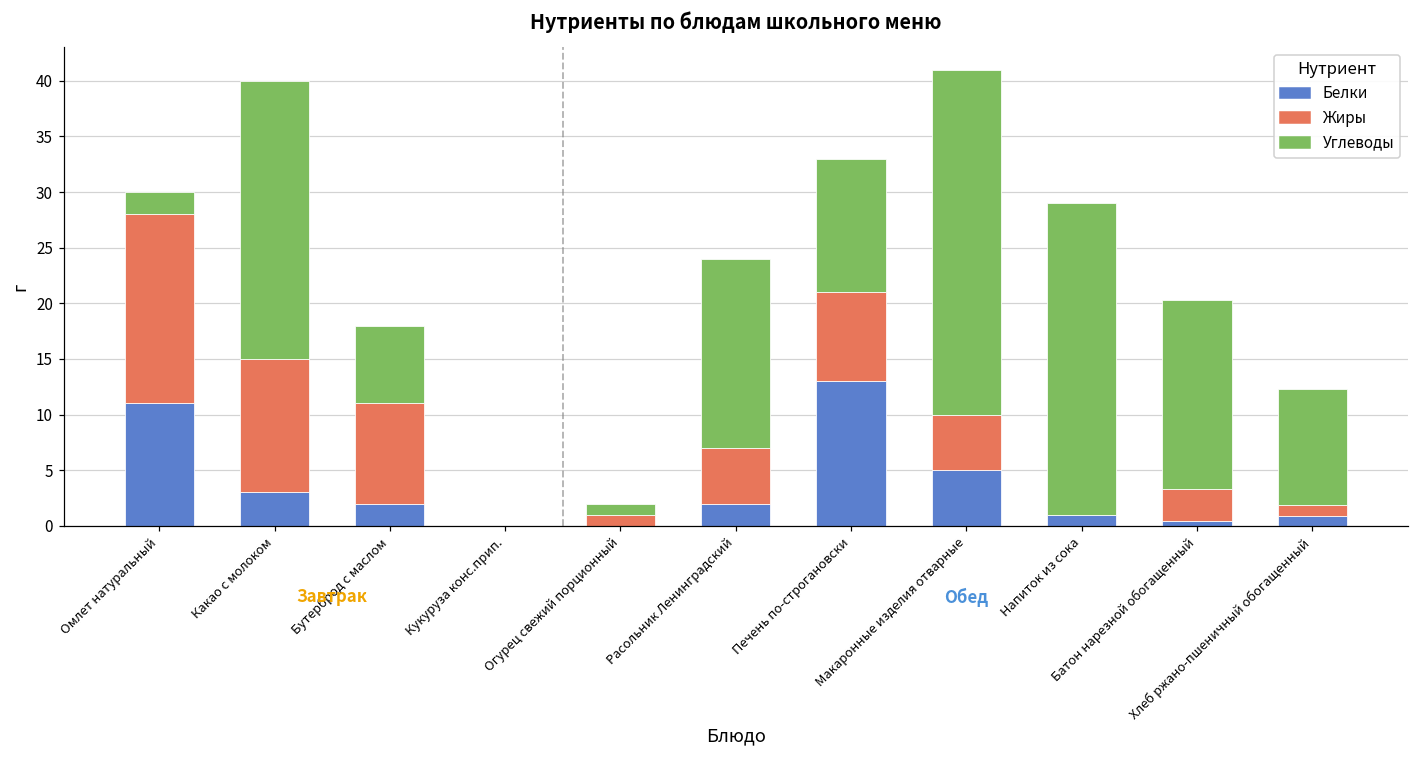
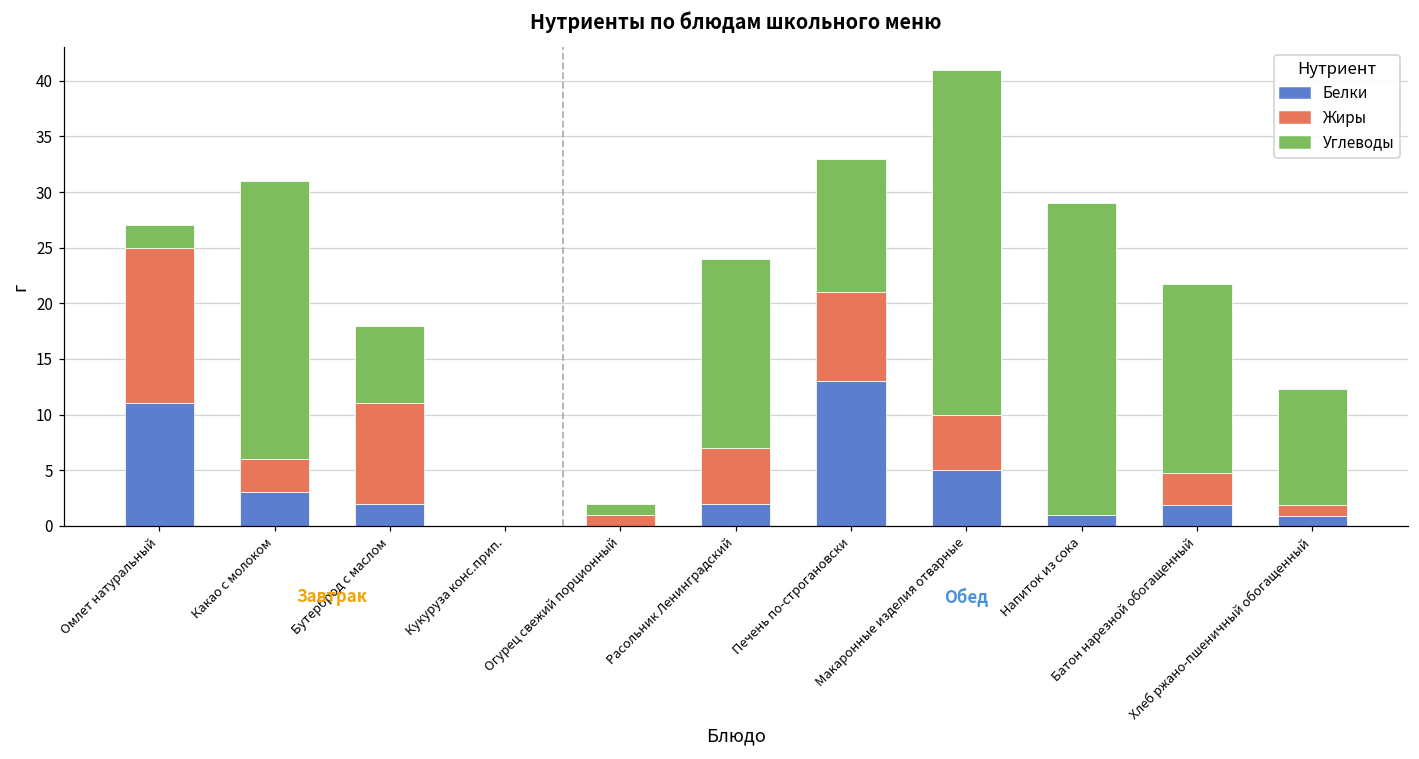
Жиры, Омлет натуральный: 17 -> 14
Жиры, Какао с молоком: 12 -> 3
Белки, Батон нарезной обогащенный: 0.5 -> 1.9
